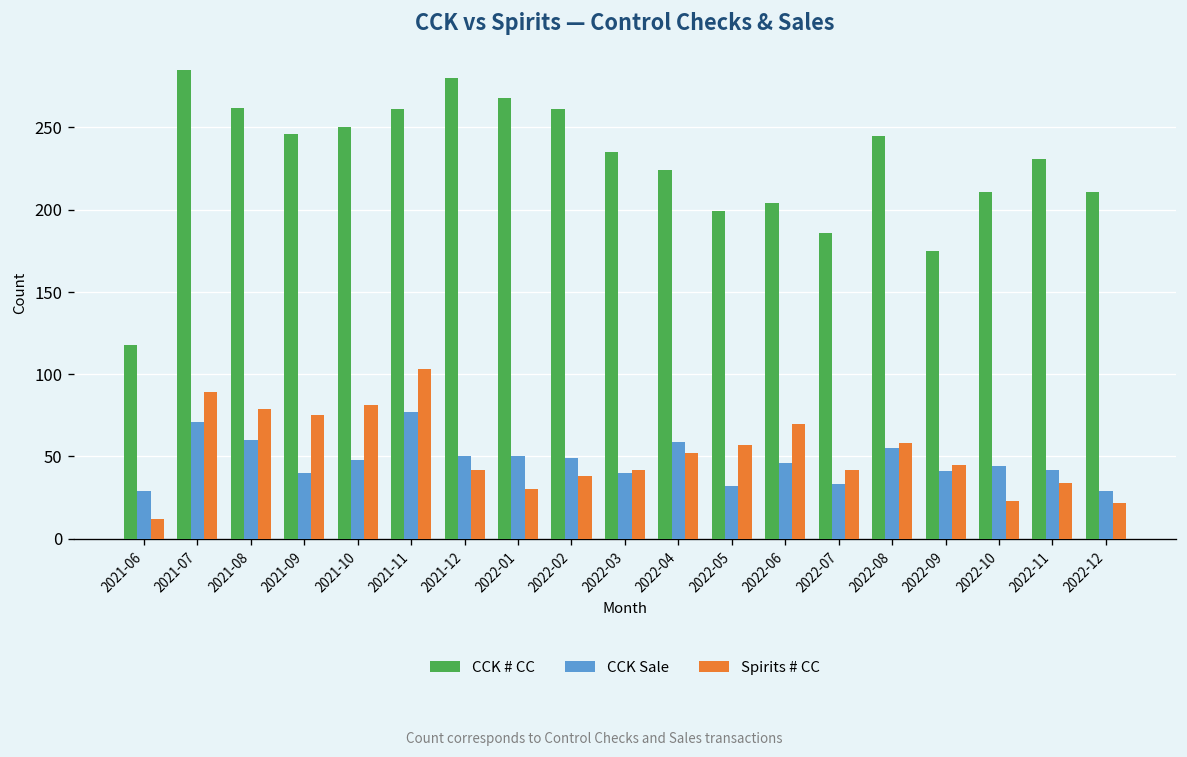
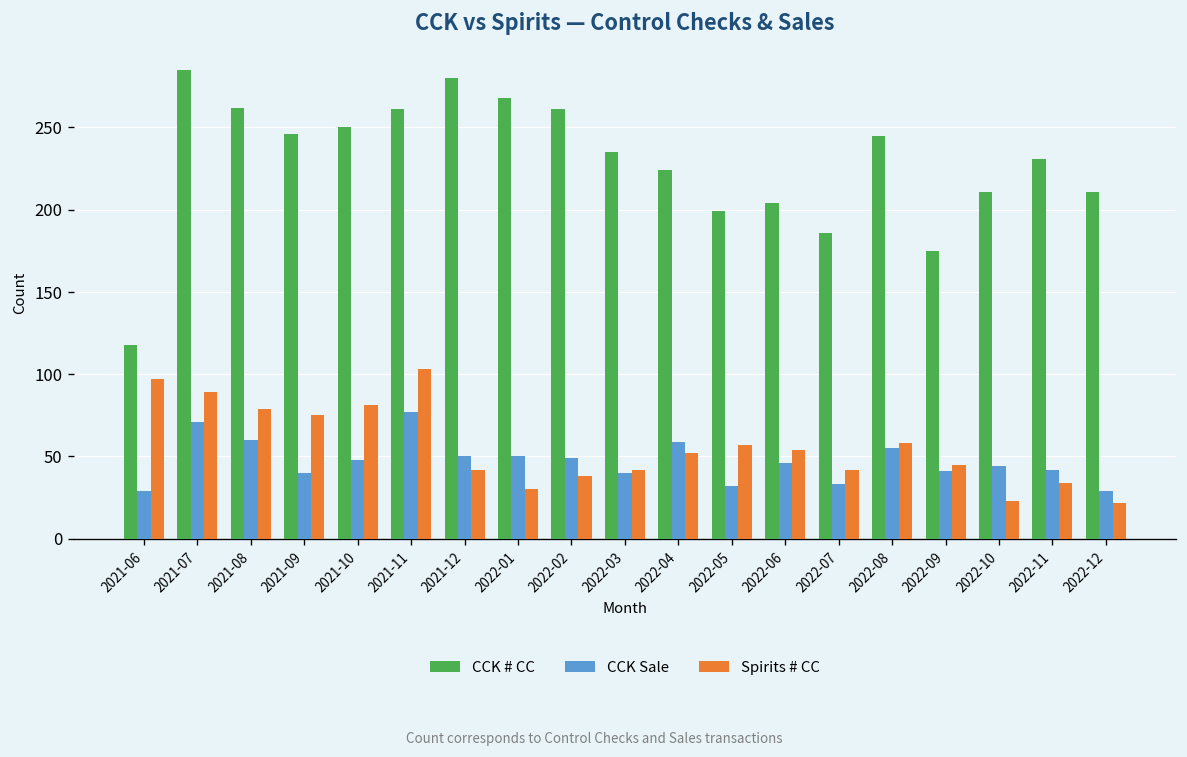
Spirits # CC, 2021-06: 12 -> 97
Spirits # CC, 2022-06: 70 -> 54
